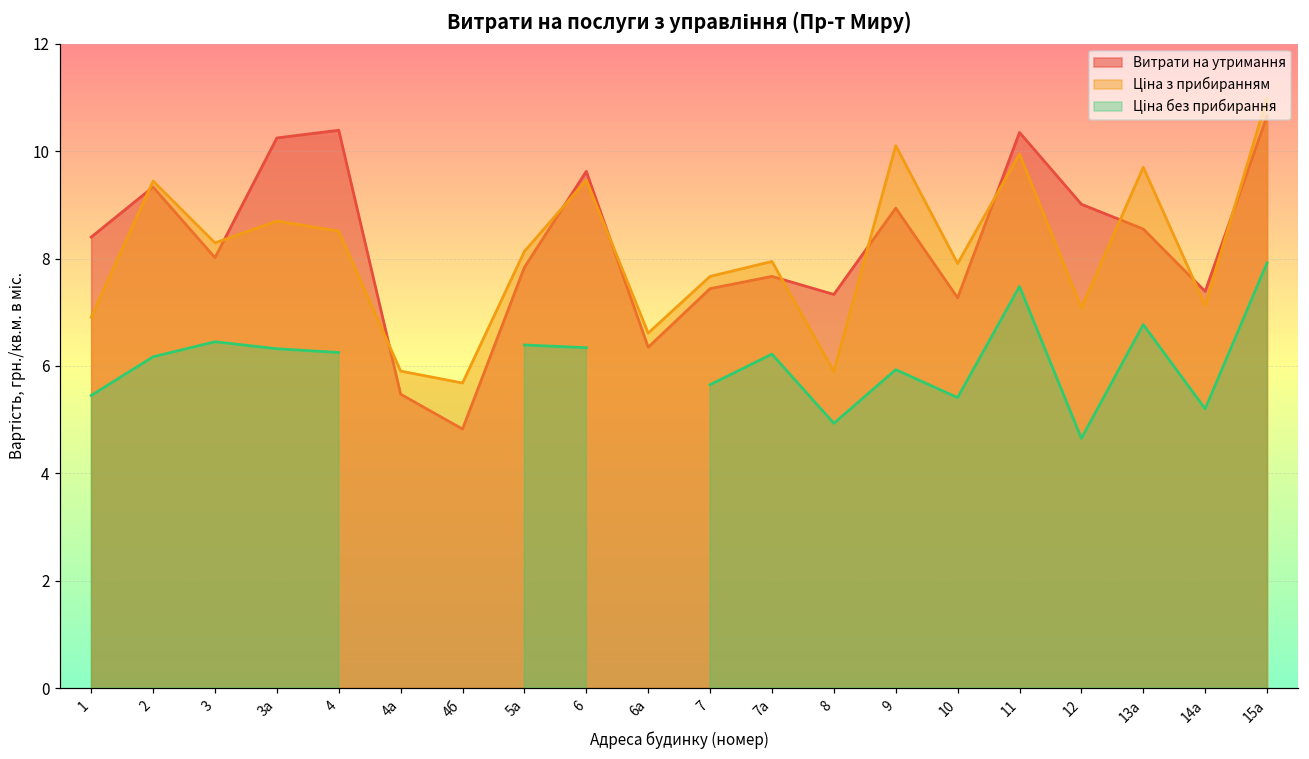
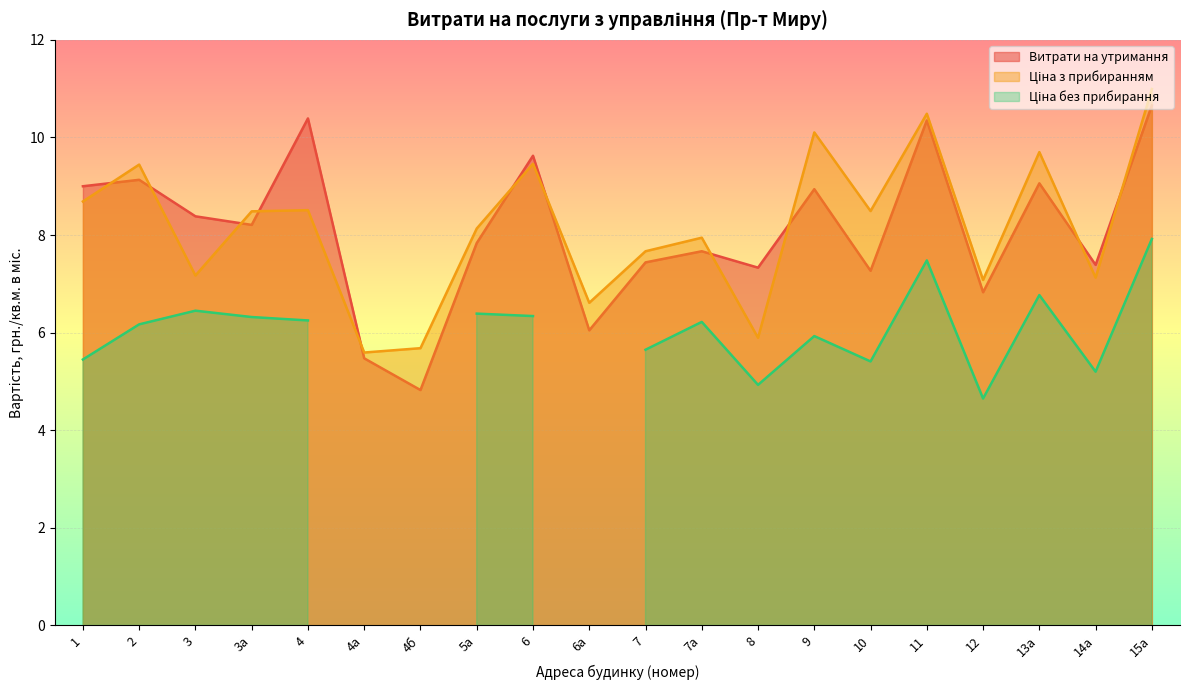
Витрати на утримання, 1: 8.4 -> 9.0
Ціна з прибиранням, 1: 6.9 -> 8.7
Витрати на утримання, 2: 9.3 -> 9.1
Витрати на утримання, 3: 8.0 -> 8.4
Ціна з прибиранням, 3: 8.3 -> 7.2
Витрати на утримання, 3а: 10.2 -> 8.2
Ціна з прибиранням, 3а: 8.7 -> 8.5
Ціна з прибиранням, 4а: 5.9 -> 5.6
Витрати на утримання, 6а: 6.3 -> 6.0
Ціна з прибиранням, 10: 7.9 -> 8.5
Ціна з прибиранням, 11: 9.9 -> 10.5
Витрати на утримання, 12: 9.0 -> 6.8
Витрати на утримання, 13а: 8.6 -> 9.1
